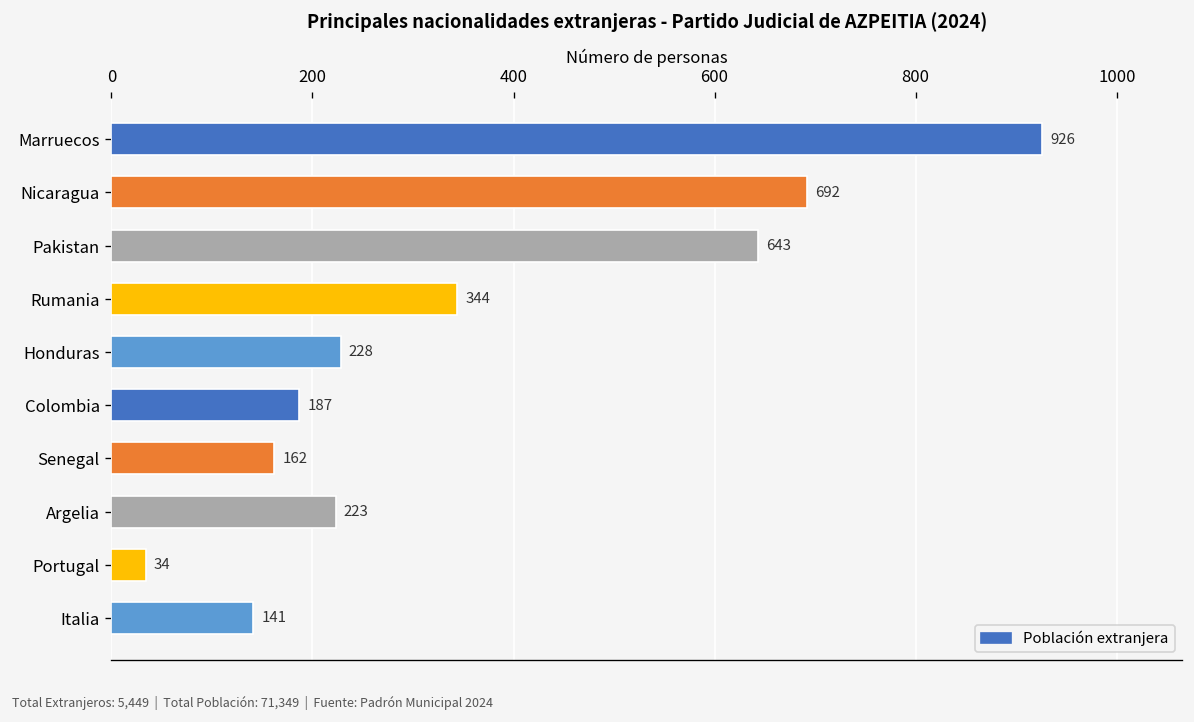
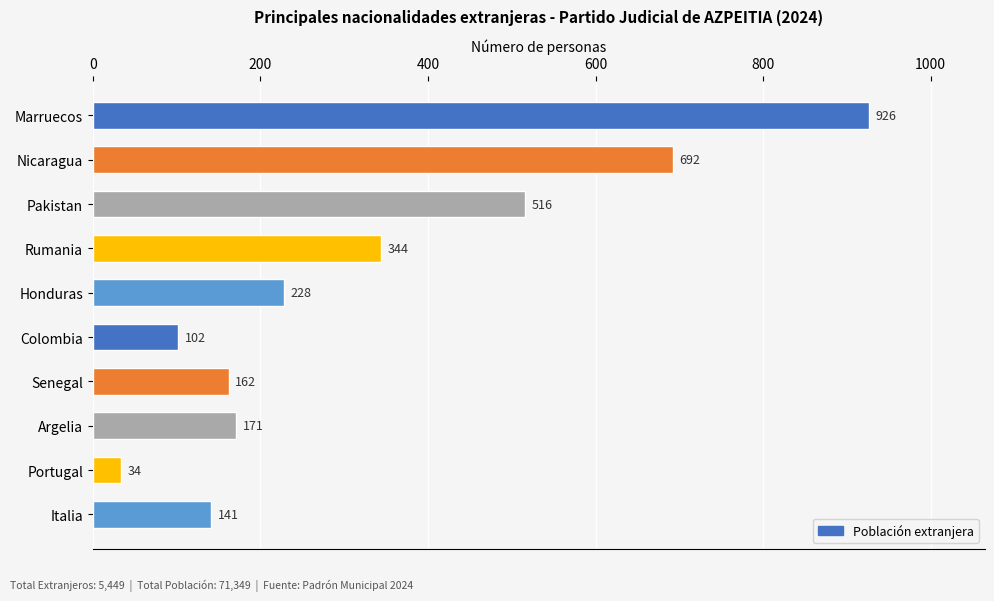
Pakistan: 643 -> 516
Colombia: 187 -> 102
Argelia: 223 -> 171
